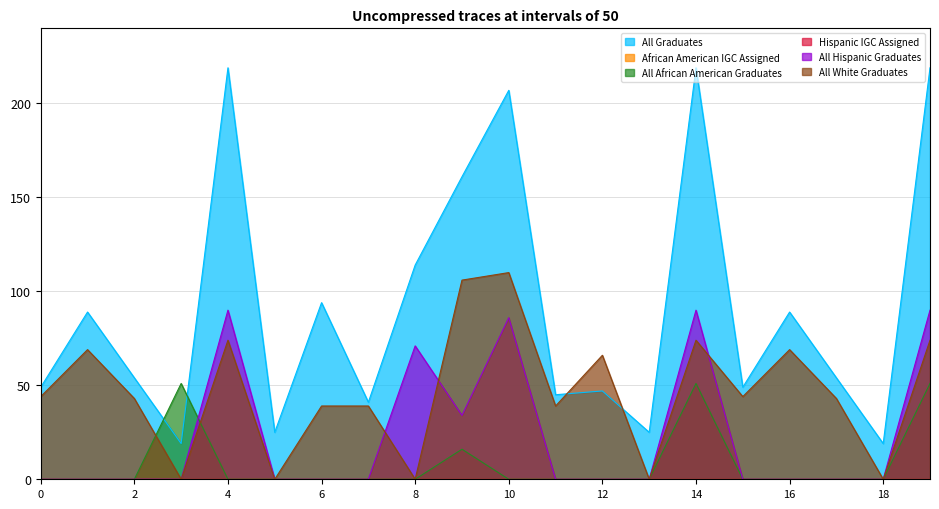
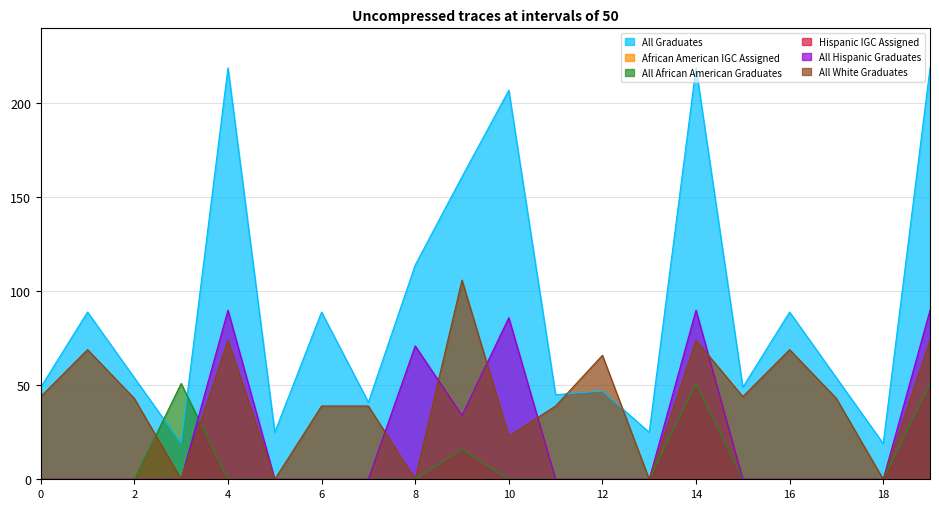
All Graduates, 6: 94 -> 89
All White Graduates, 10: 110 -> 23
